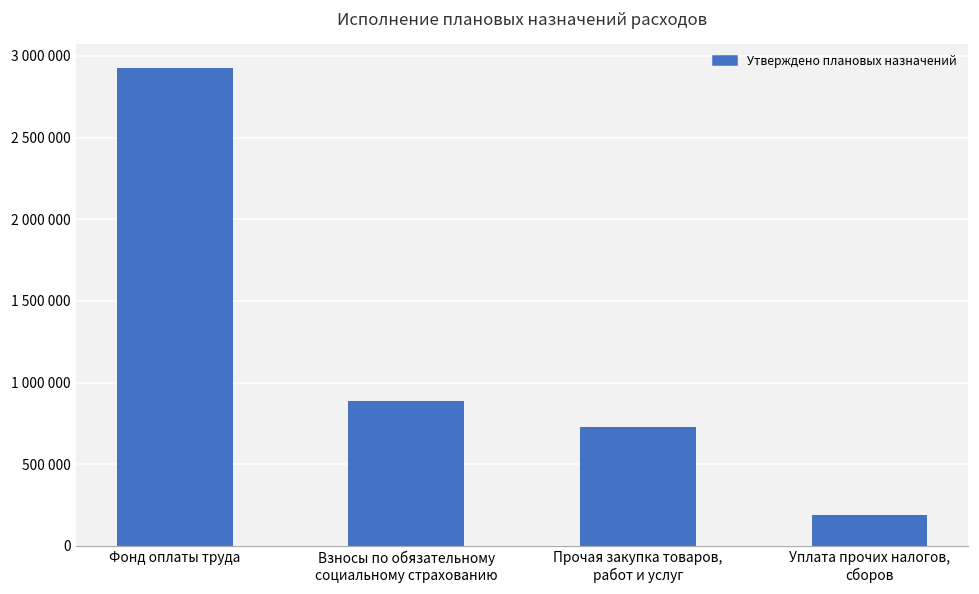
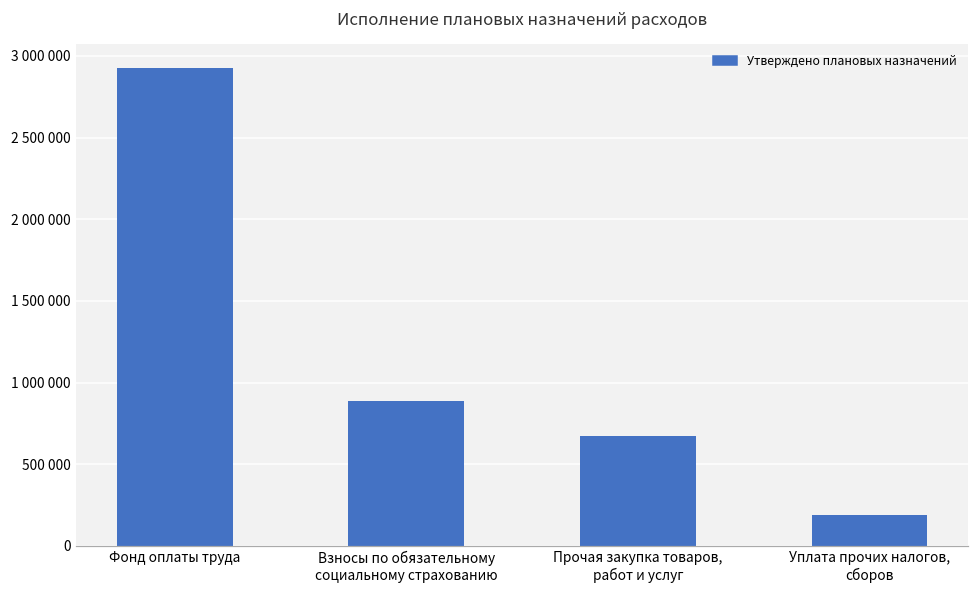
Прочая закупка товаров, работ и услуг: 730000 -> 670000
